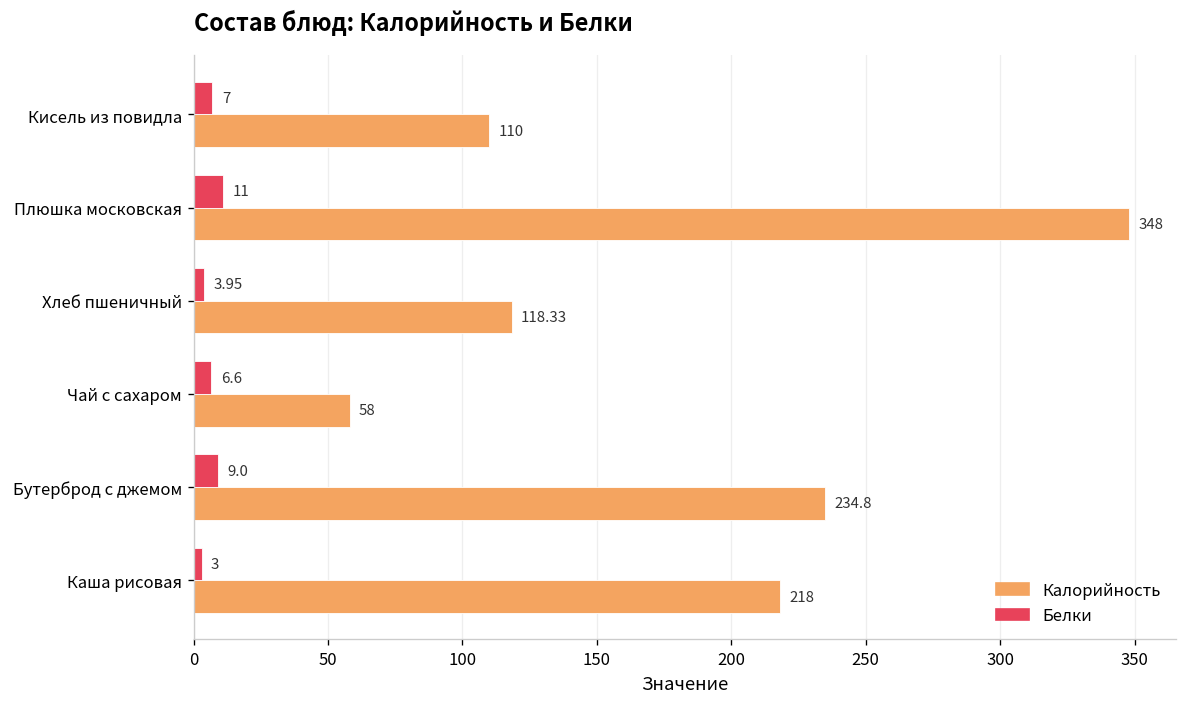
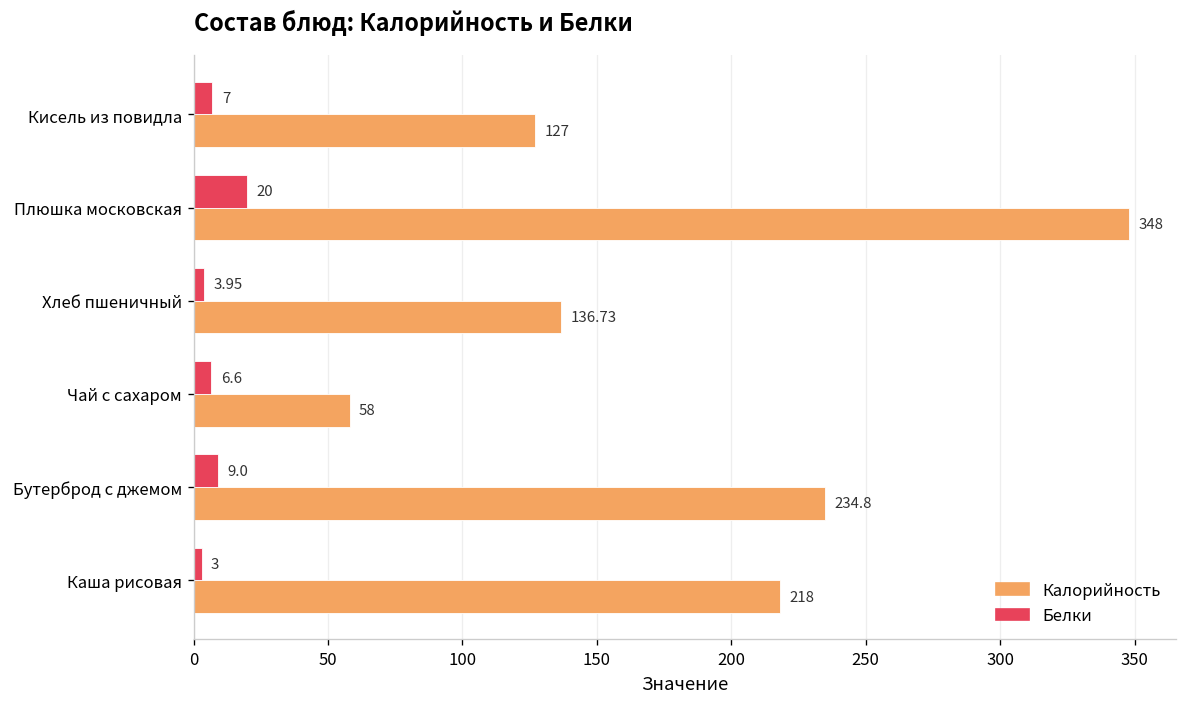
Калорийность, Кисель из повидла: 110 -> 127
Белки, Плюшка московская: 11 -> 20
Калорийность, Хлеб пшеничный: 118.33 -> 136.73
